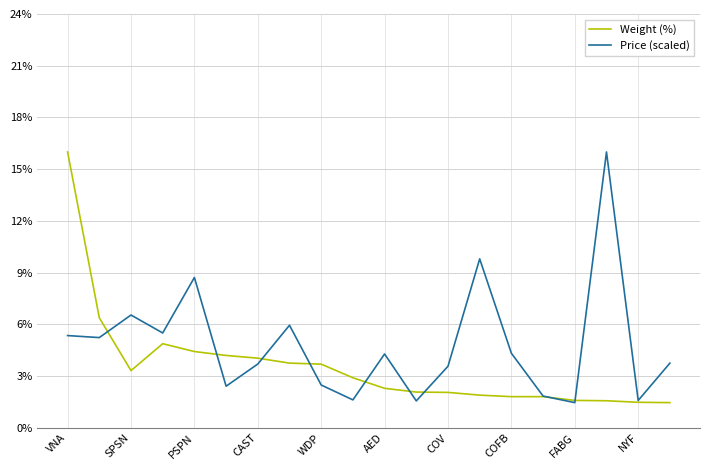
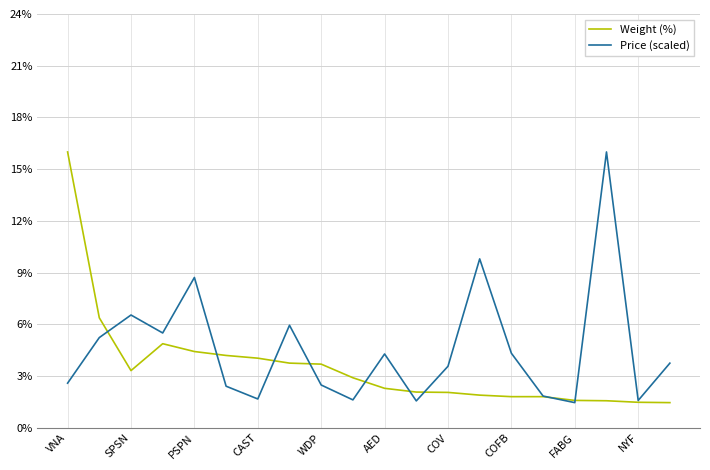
Price (scaled), VNA: 5.4% -> 2.6%
Price (scaled), CAST: 3.7% -> 1.7%
